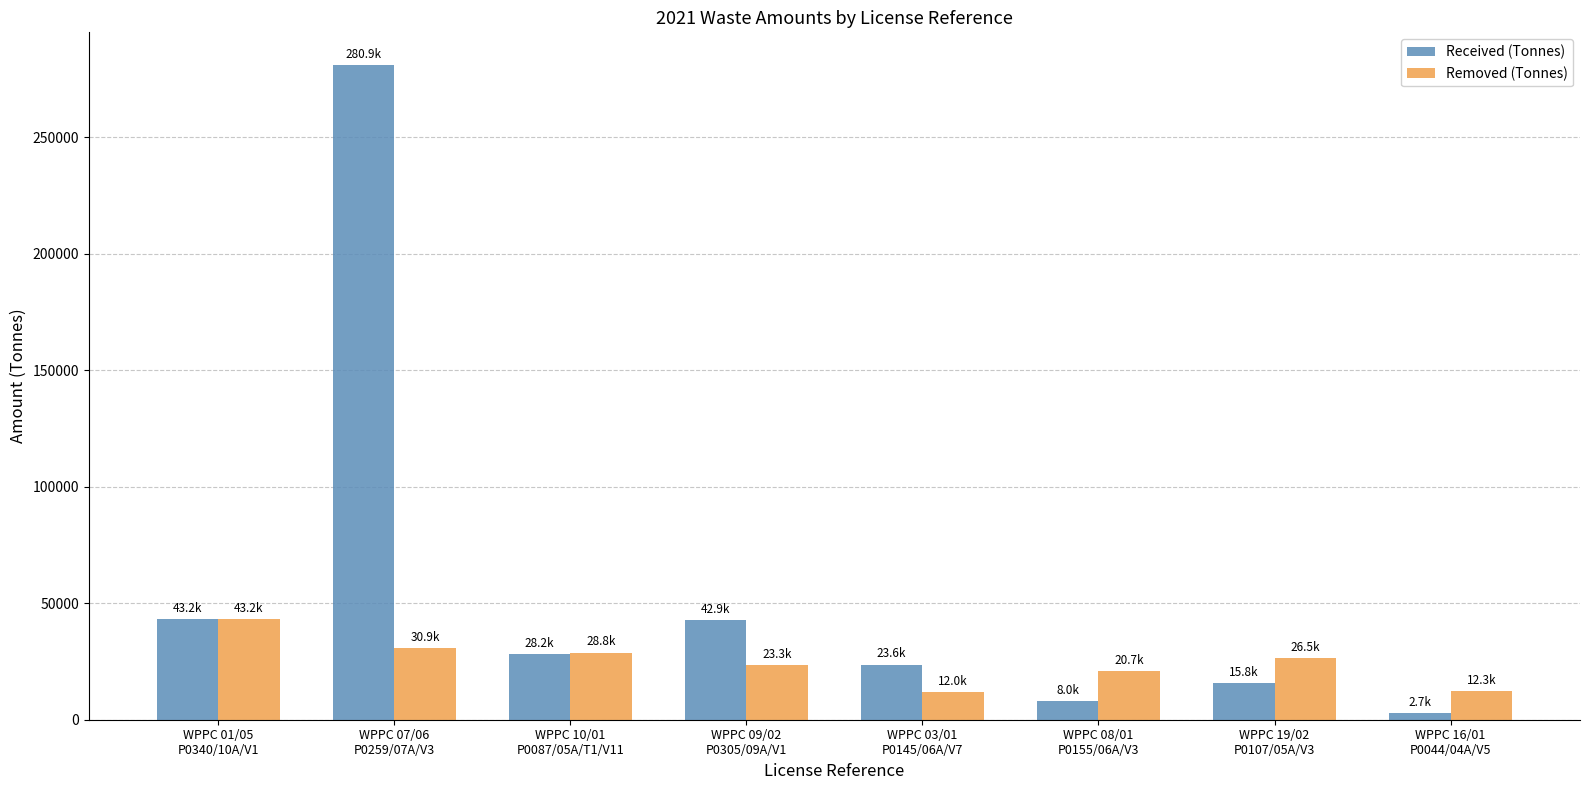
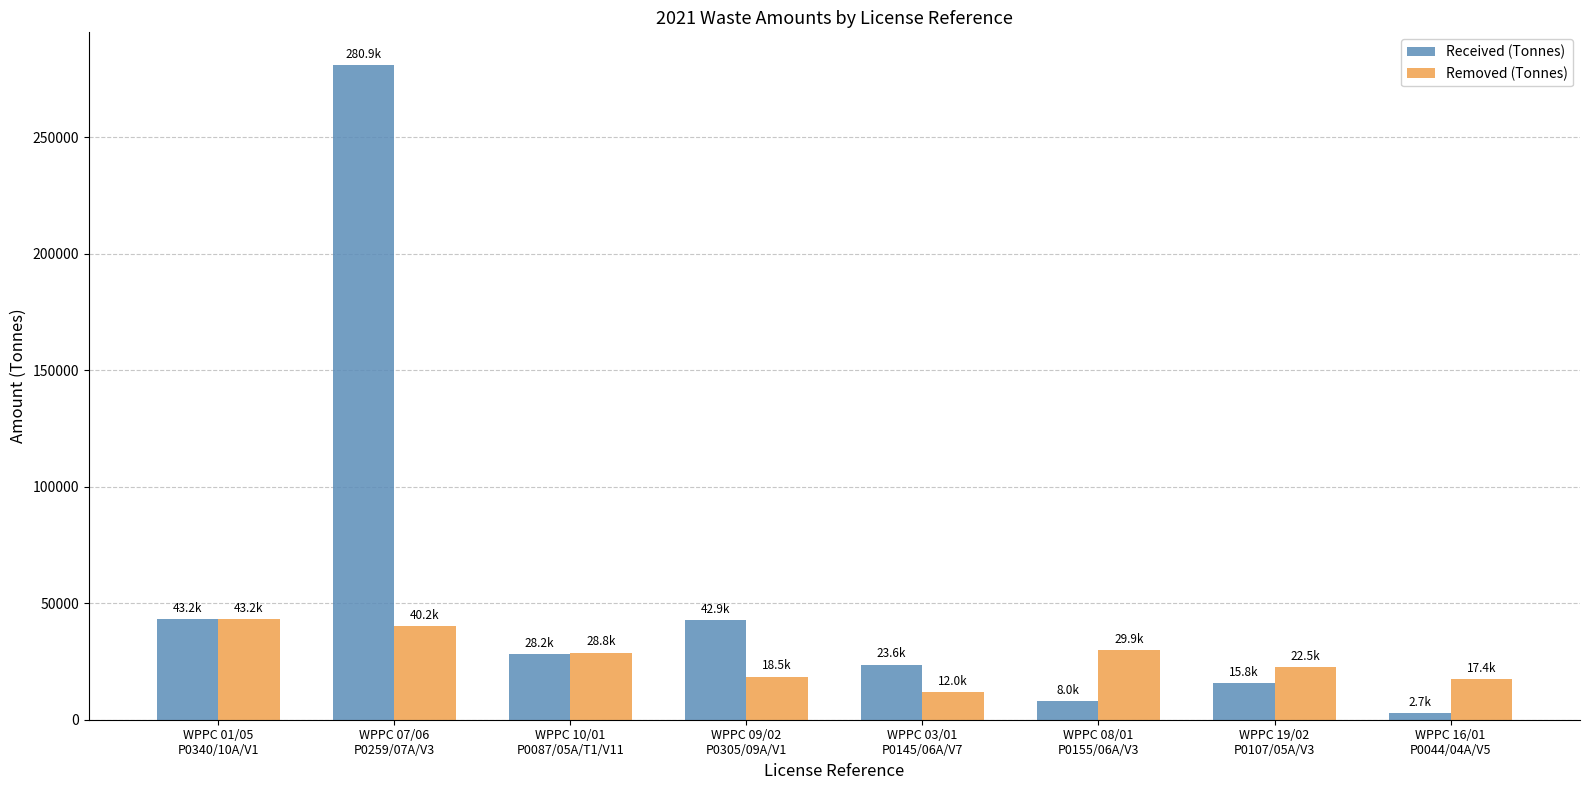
Removed (Tonnes), WPPC 07/06 P0259/07A/V3: 30.9k -> 40.2k
Removed (Tonnes), WPPC 09/02 P0305/09A/V1: 23.3k -> 18.5k
Removed (Tonnes), WPPC 08/01 P0155/06A/V3: 20.7k -> 29.9k
Removed (Tonnes), WPPC 19/02 P0107/05A/V3: 26.5k -> 22.5k
Removed (Tonnes), WPPC 16/01 P0044/04A/V5: 12.3k -> 17.4k
